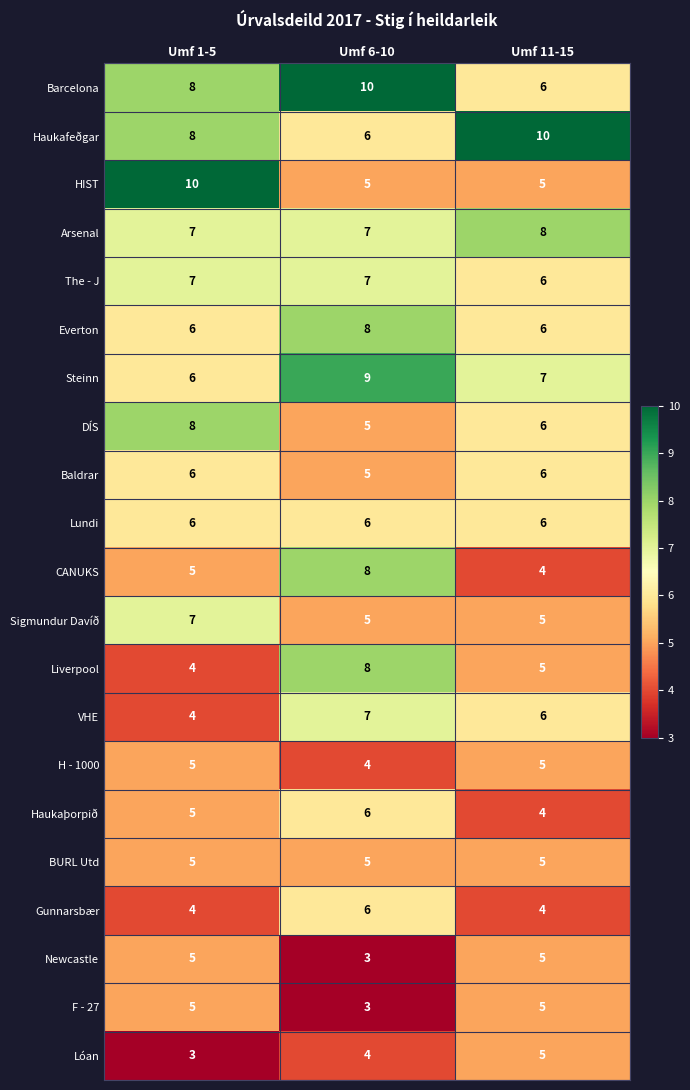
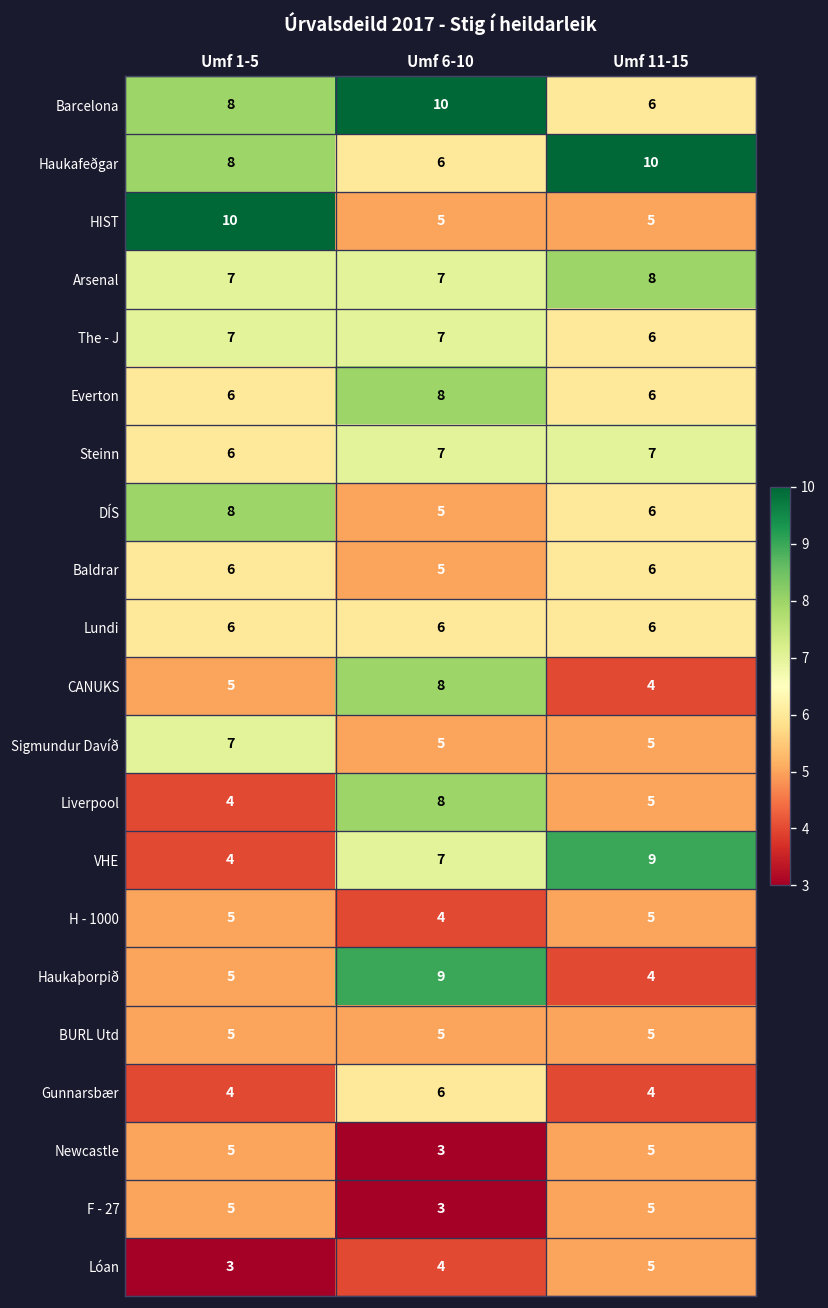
Steinn, Umf 6-10: 9 -> 7
VHE, Umf 11-15: 6 -> 9
Haukaþorpið, Umf 6-10: 6 -> 9
